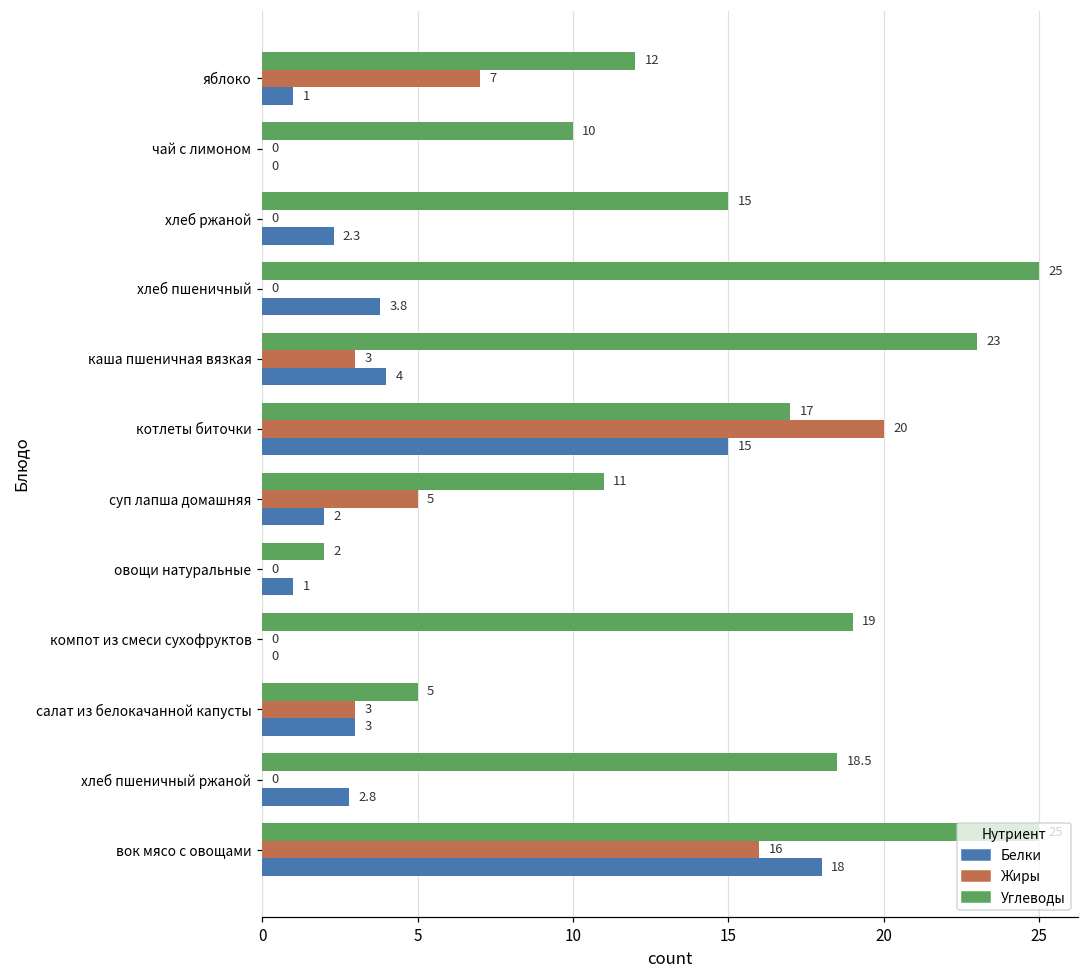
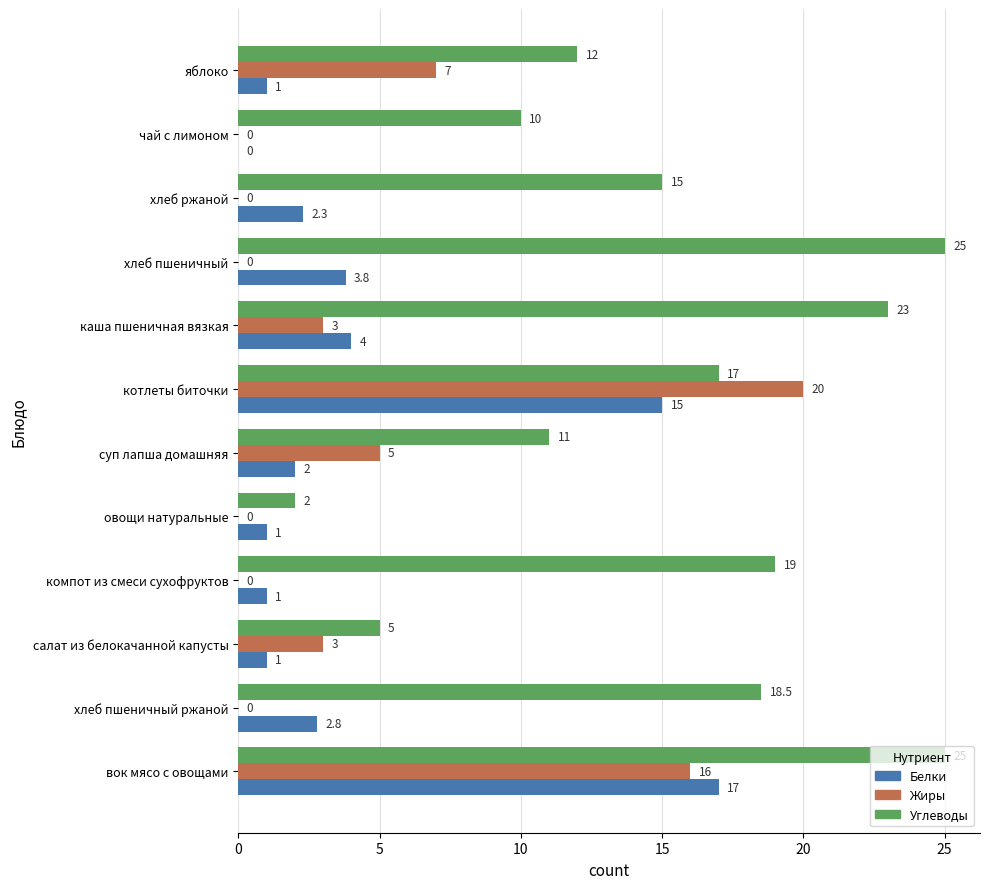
Белки, компот из смеси сухофруктов: 0 -> 1
Белки, салат из белокачанной капусты: 3 -> 1
Белки, вок мясо с овощами: 18 -> 17
